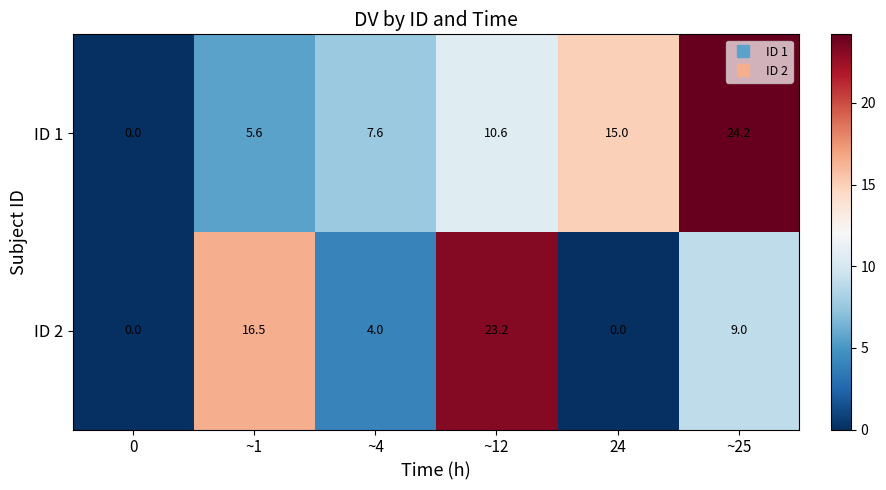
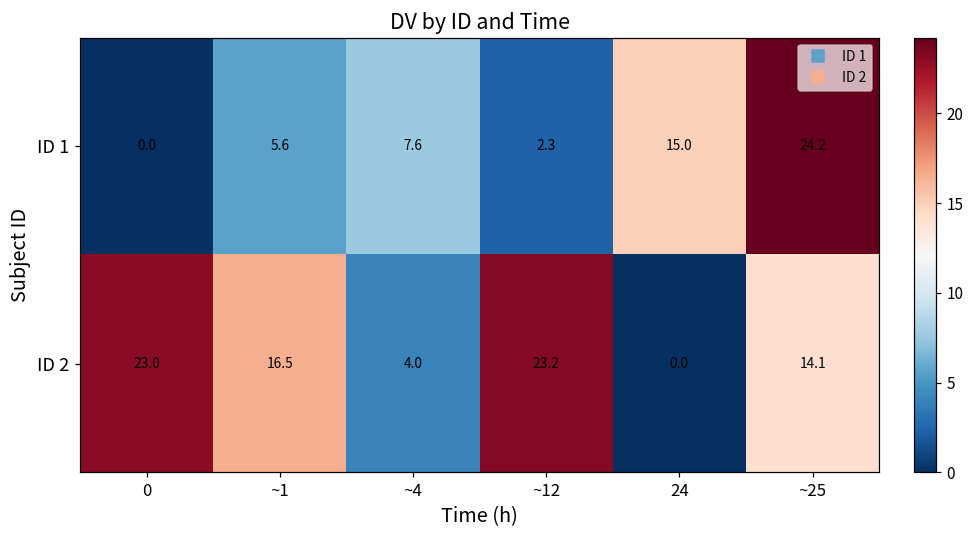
ID 1, ~12: 10.6 -> 2.3
ID 2, 0: 0.0 -> 23.0
ID 2, ~25: 9.0 -> 14.1
